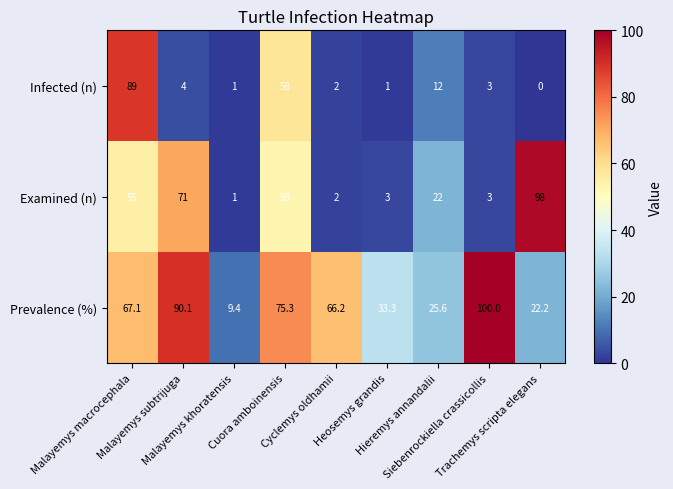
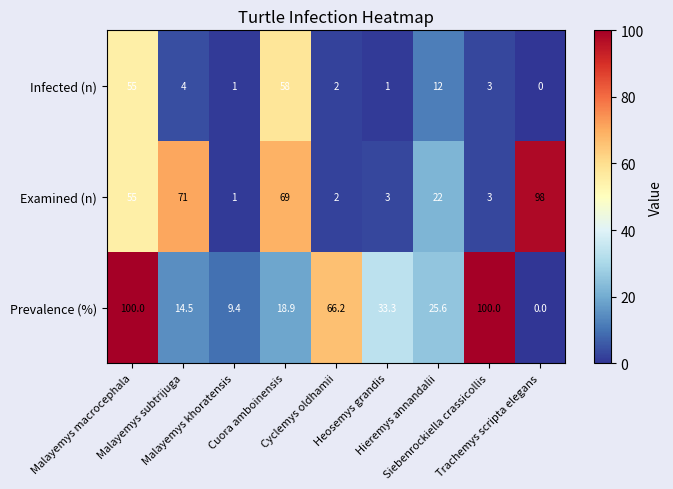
Infected (n), Malayemys macrocephala: 89 -> 55
Examined (n), Cuora amboinensis: 53 -> 69
Prevalence (%), Malayemys macrocephala: 67.1 -> 100.0
Prevalence (%), Malayemys subtrijuga: 90.1 -> 14.5
Prevalence (%), Cuora amboinensis: 75.3 -> 18.9
Prevalence (%), Trachemys scripta elegans: 22.2 -> 0.0
